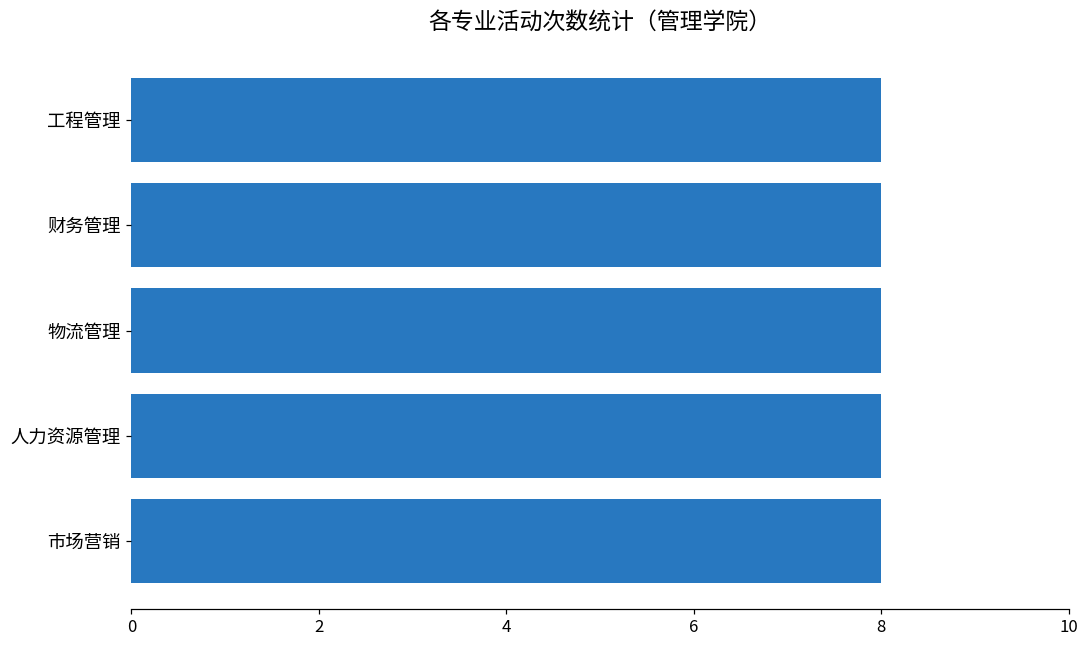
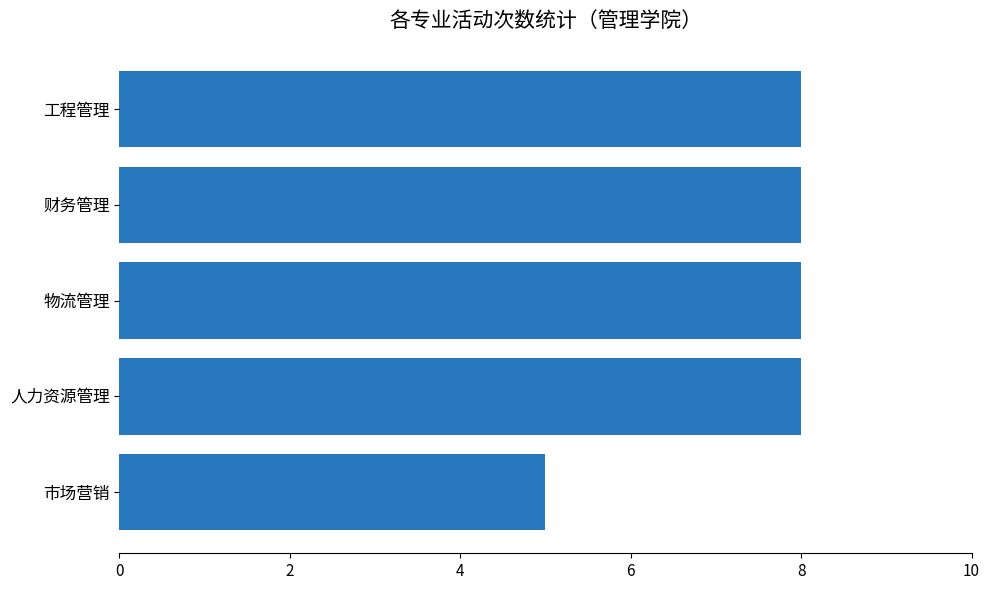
市场营销: 8 -> 5
